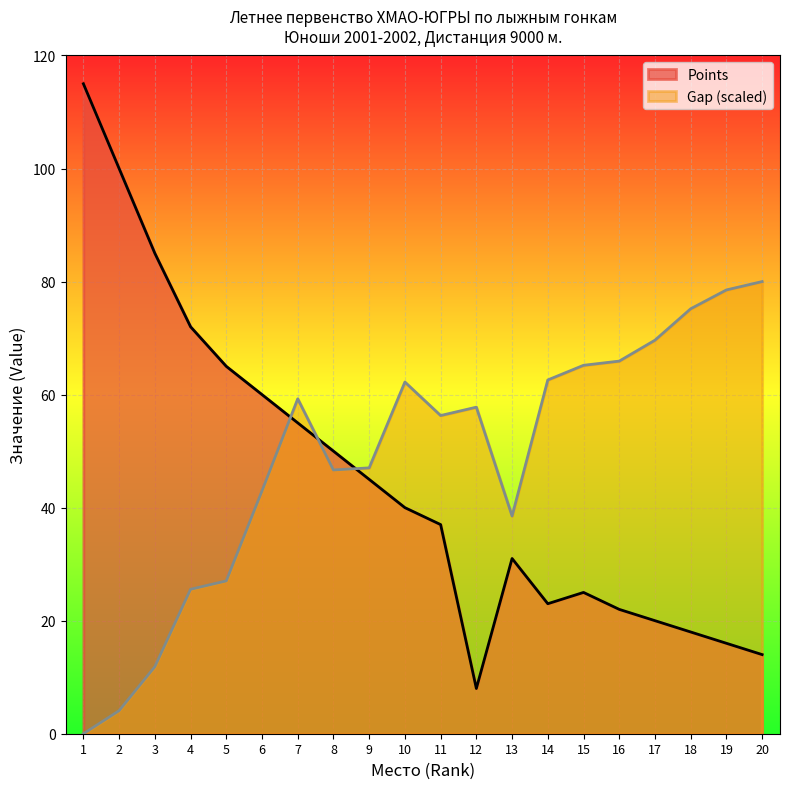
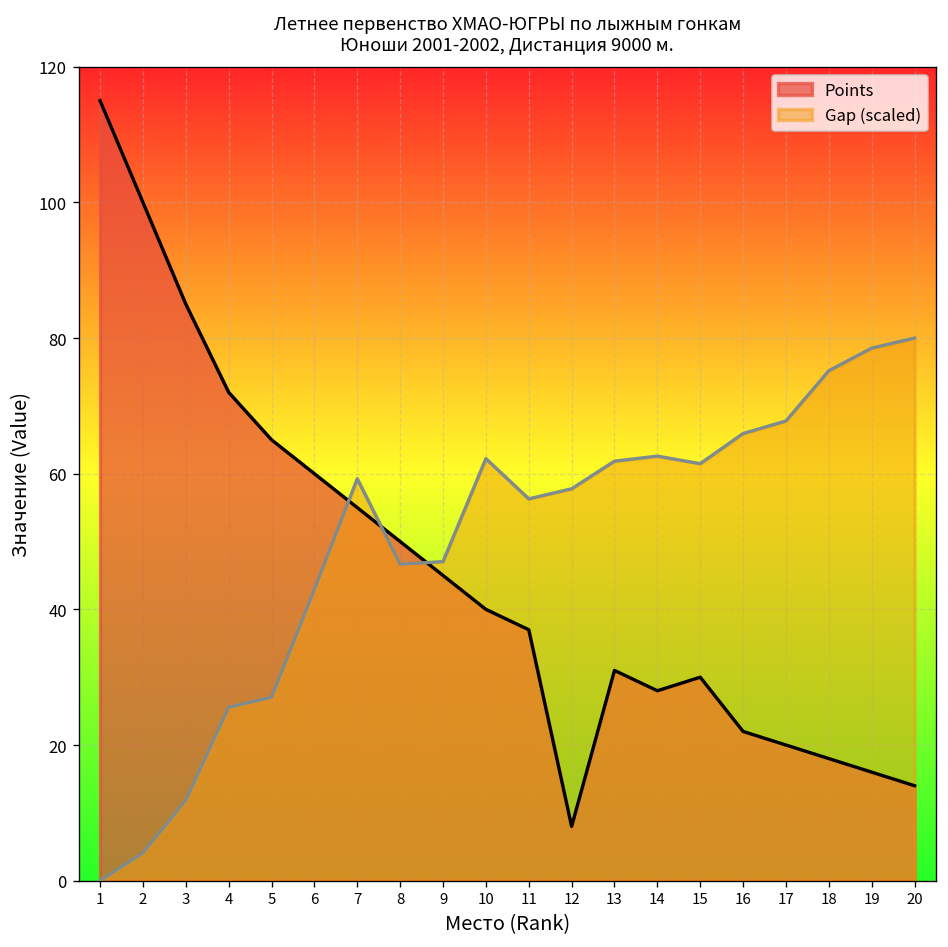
Gap (scaled), 13: 39 -> 62
Points, 14: 23 -> 28
Points, 15: 25 -> 30
Gap (scaled), 15: 65 -> 61
Gap (scaled), 17: 70 -> 68
